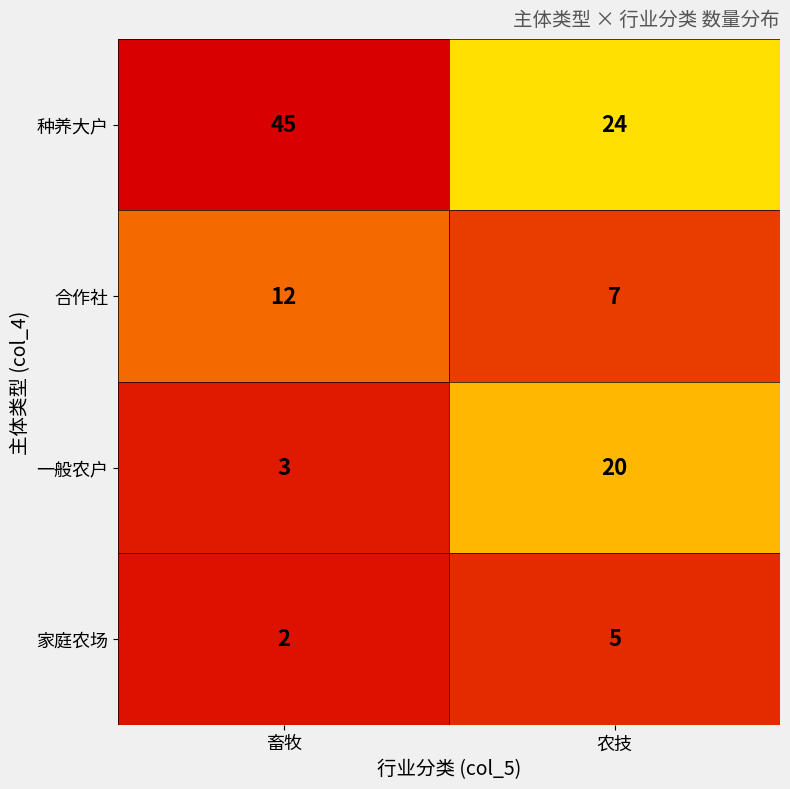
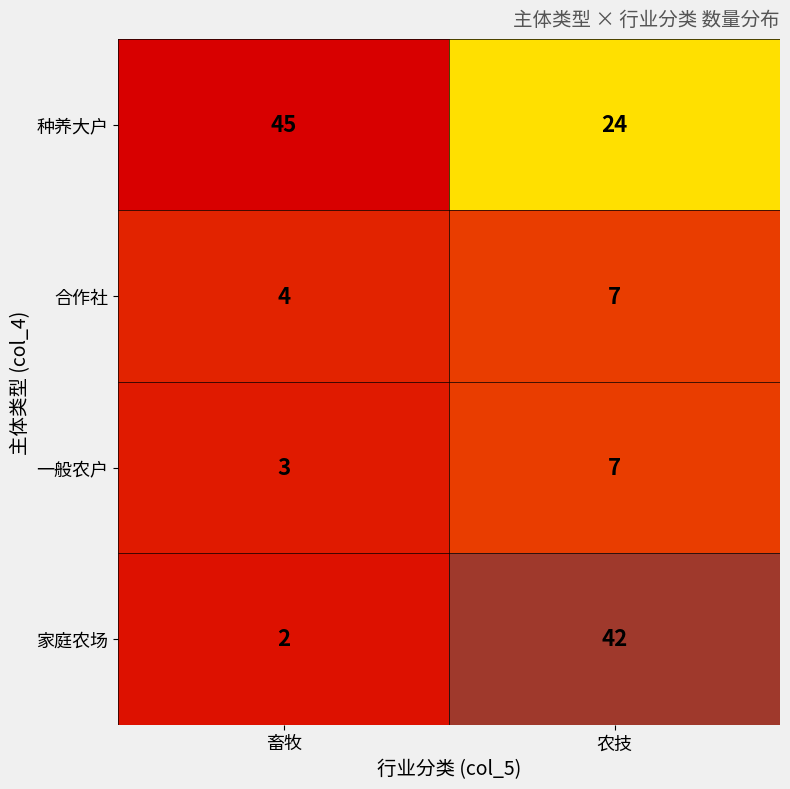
合作社, 畜牧: 12 -> 4
一般农户, 农技: 20 -> 7
家庭农场, 农技: 5 -> 42
